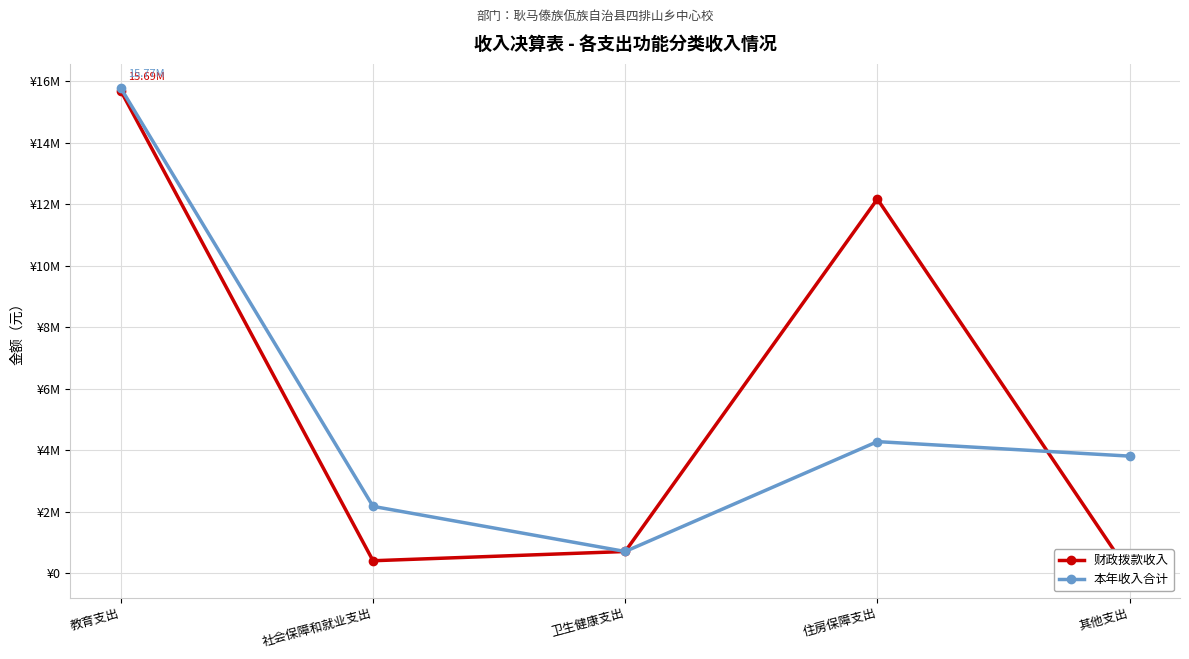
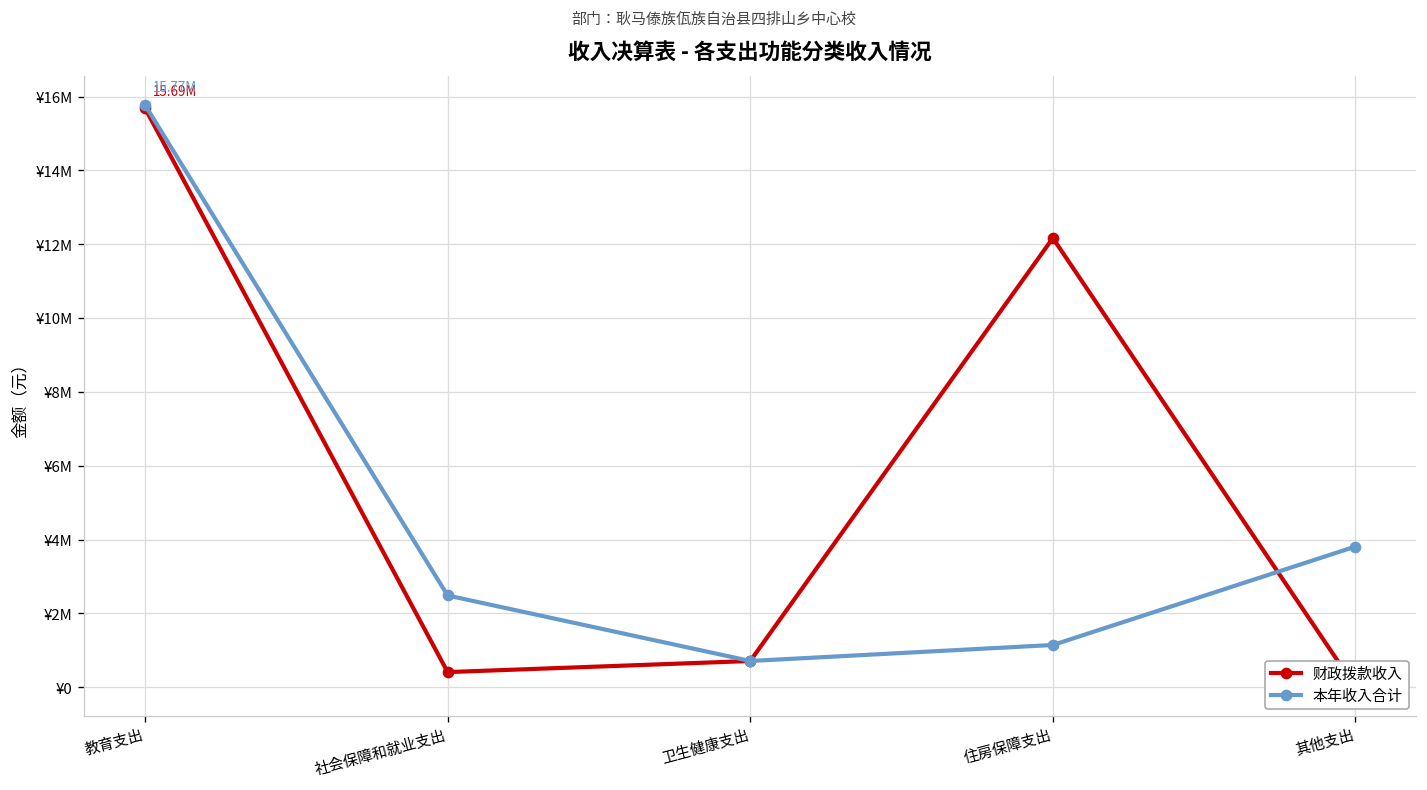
本年收入合计, 社会保障和就业支出: ¥2200000 -> ¥2500000
本年收入合计, 住房保障支出: ¥4300000 -> ¥1100000
